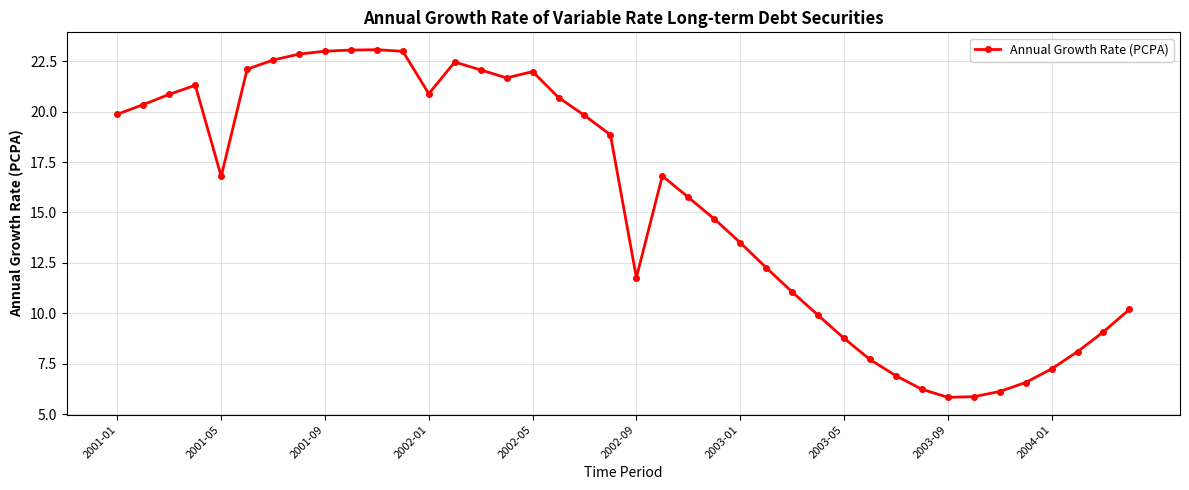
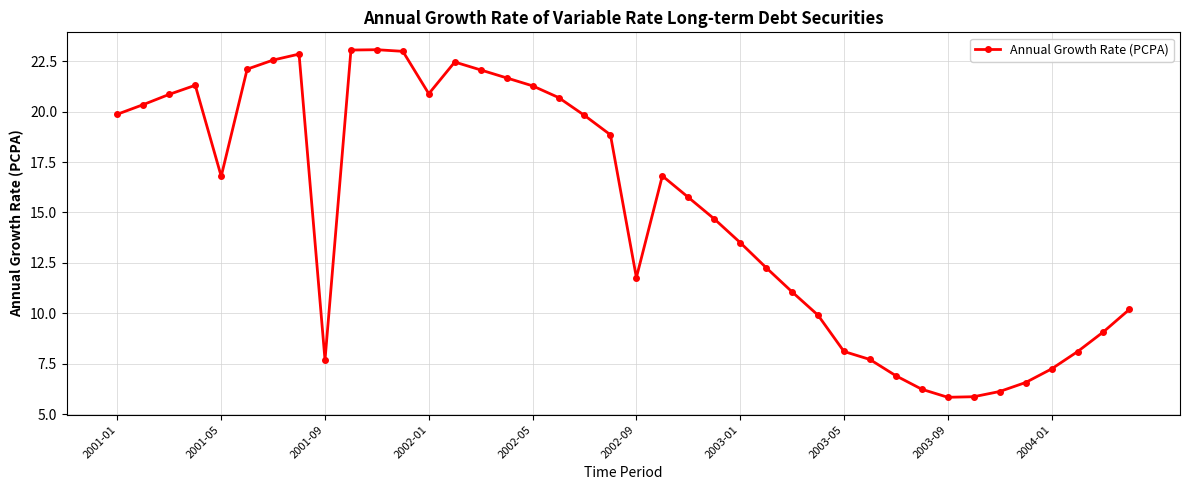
2001-09: 23.0 -> 7.7
2002-05: 22.0 -> 21.3
2003-05: 8.8 -> 8.1
